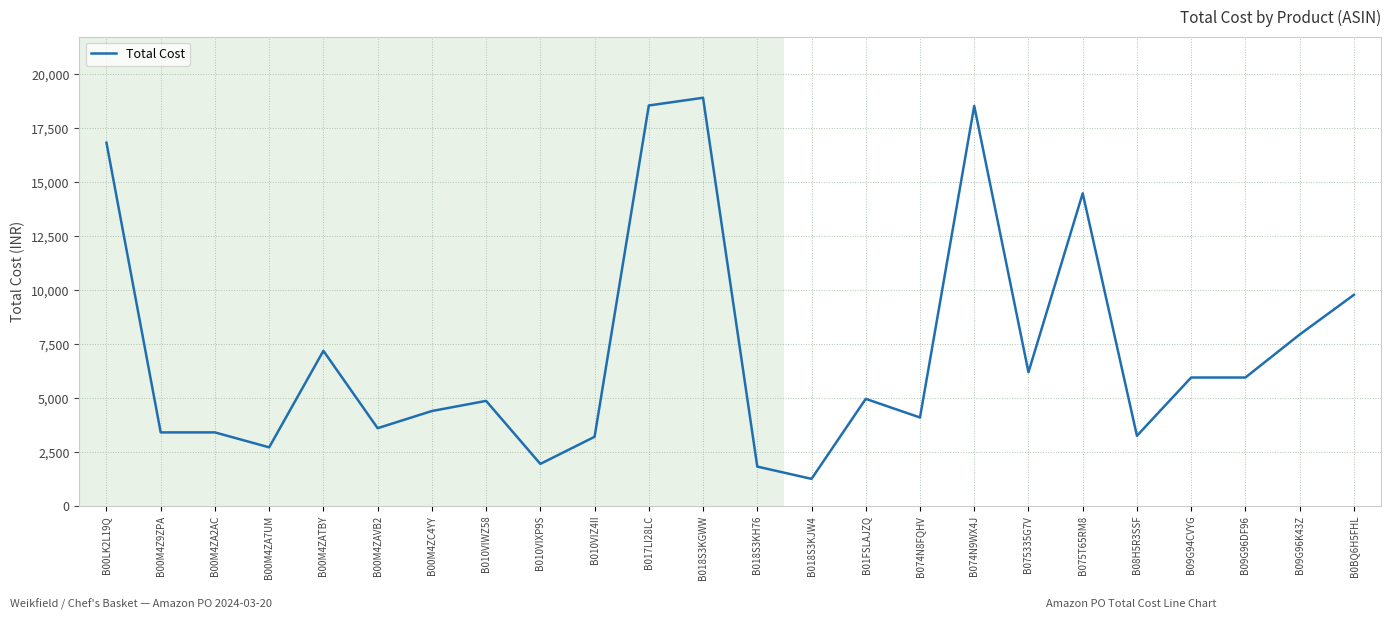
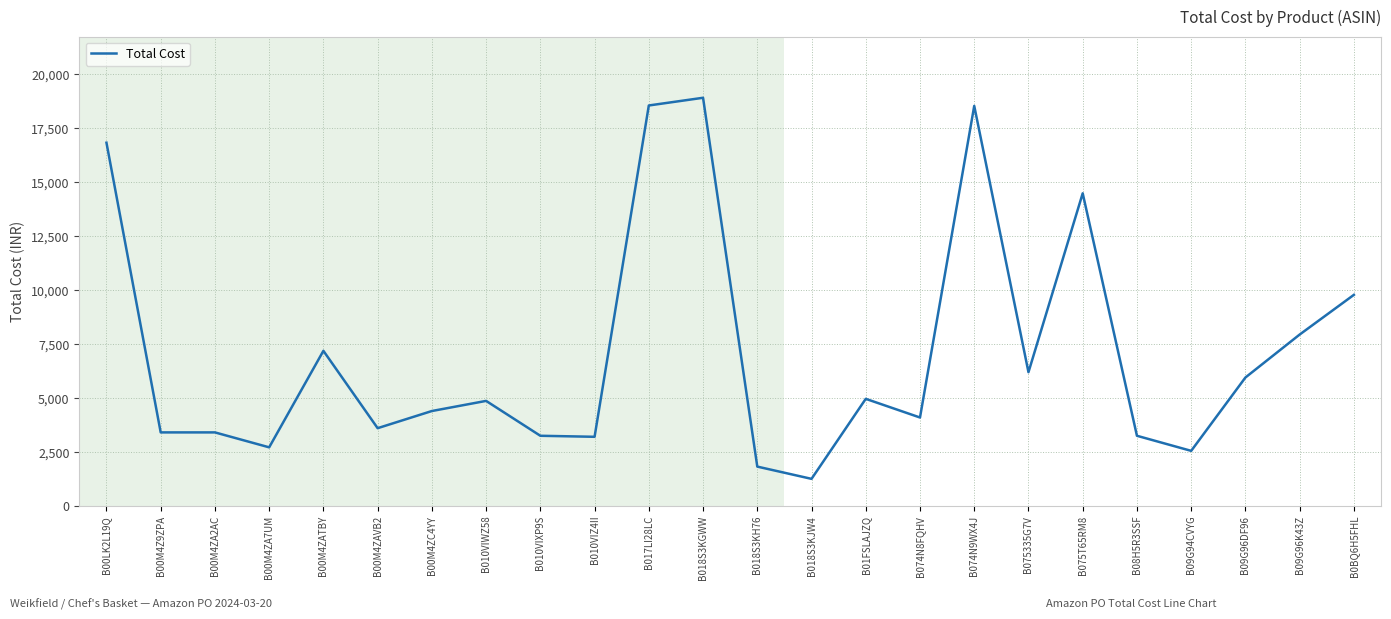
B010VIXP9S: 1,900 -> 3,200
B09G94CVYG: 5,900 -> 2,500
